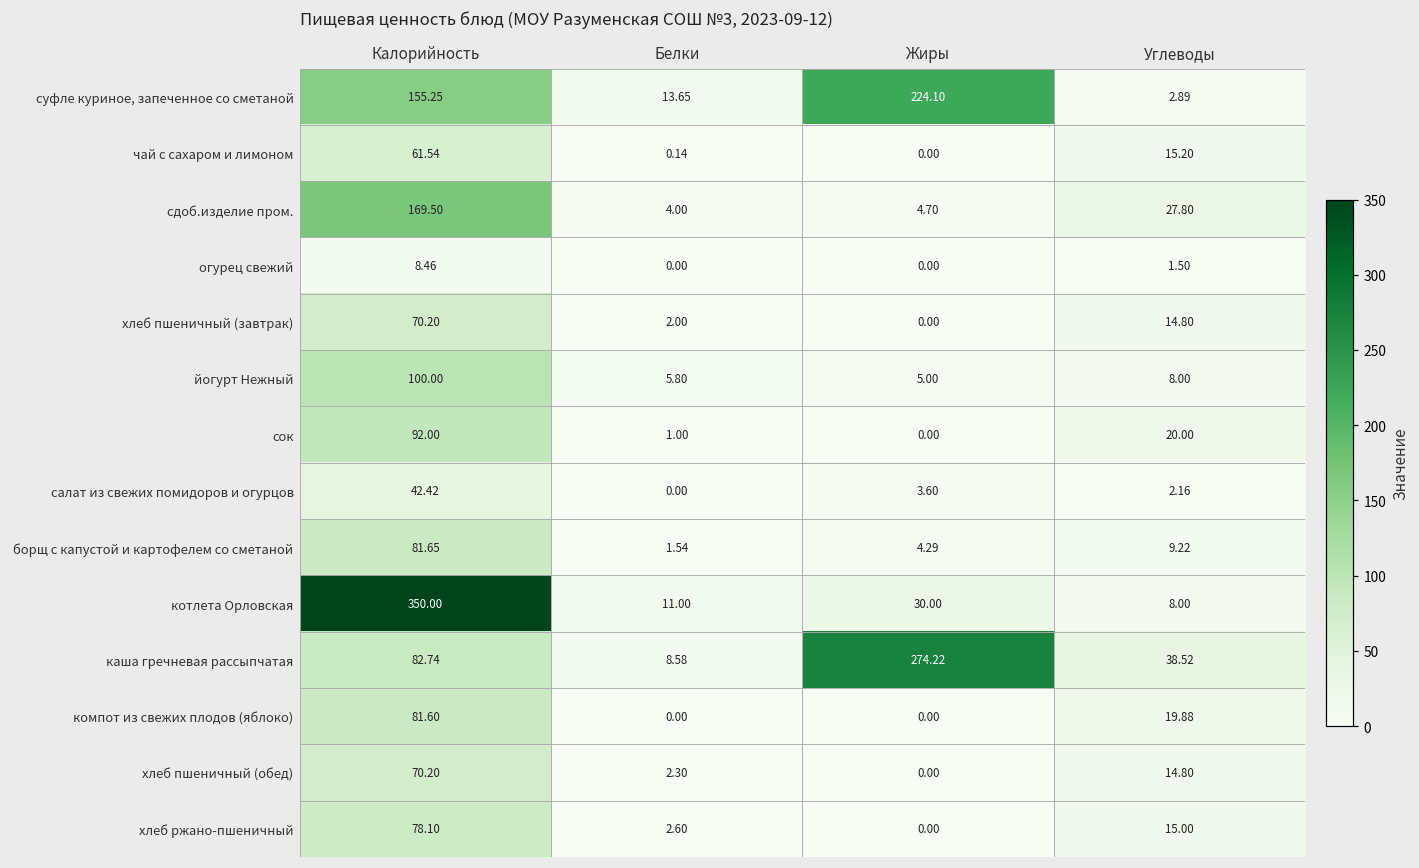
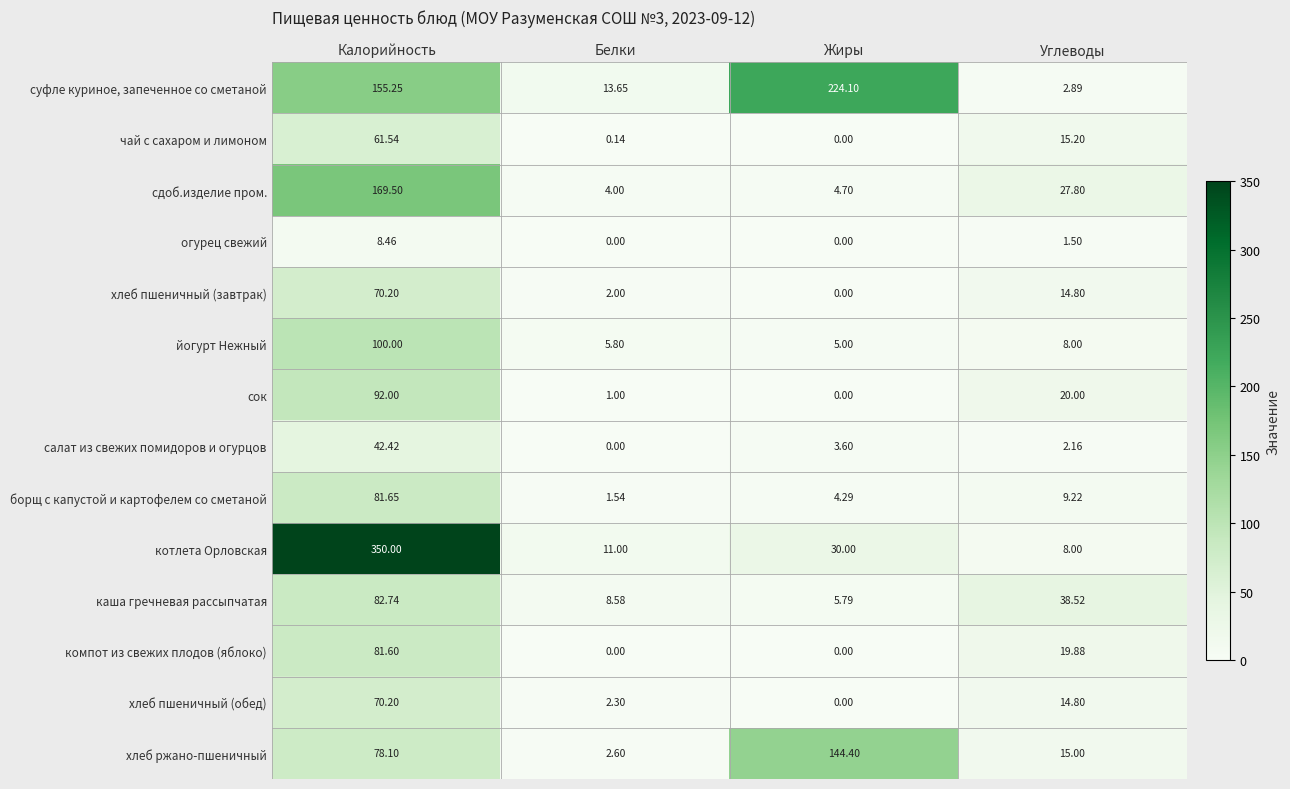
каша гречневая рассыпчатая, Жиры: 274.22 -> 5.79
хлеб ржано-пшеничный, Жиры: 0.00 -> 144.40
